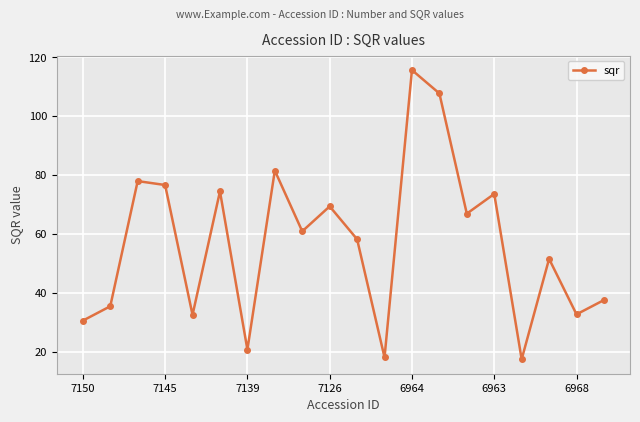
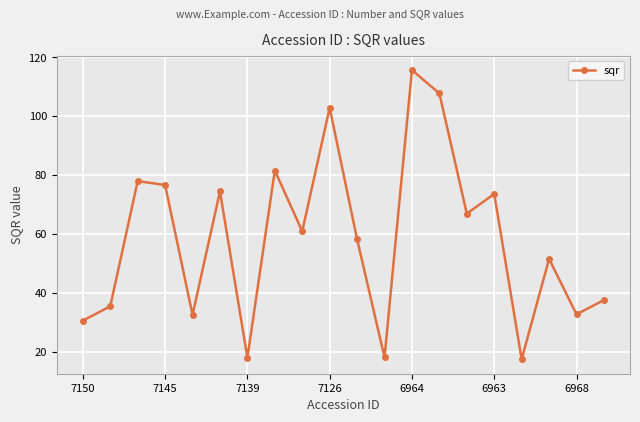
7139: 21 -> 18
7126: 69 -> 103
